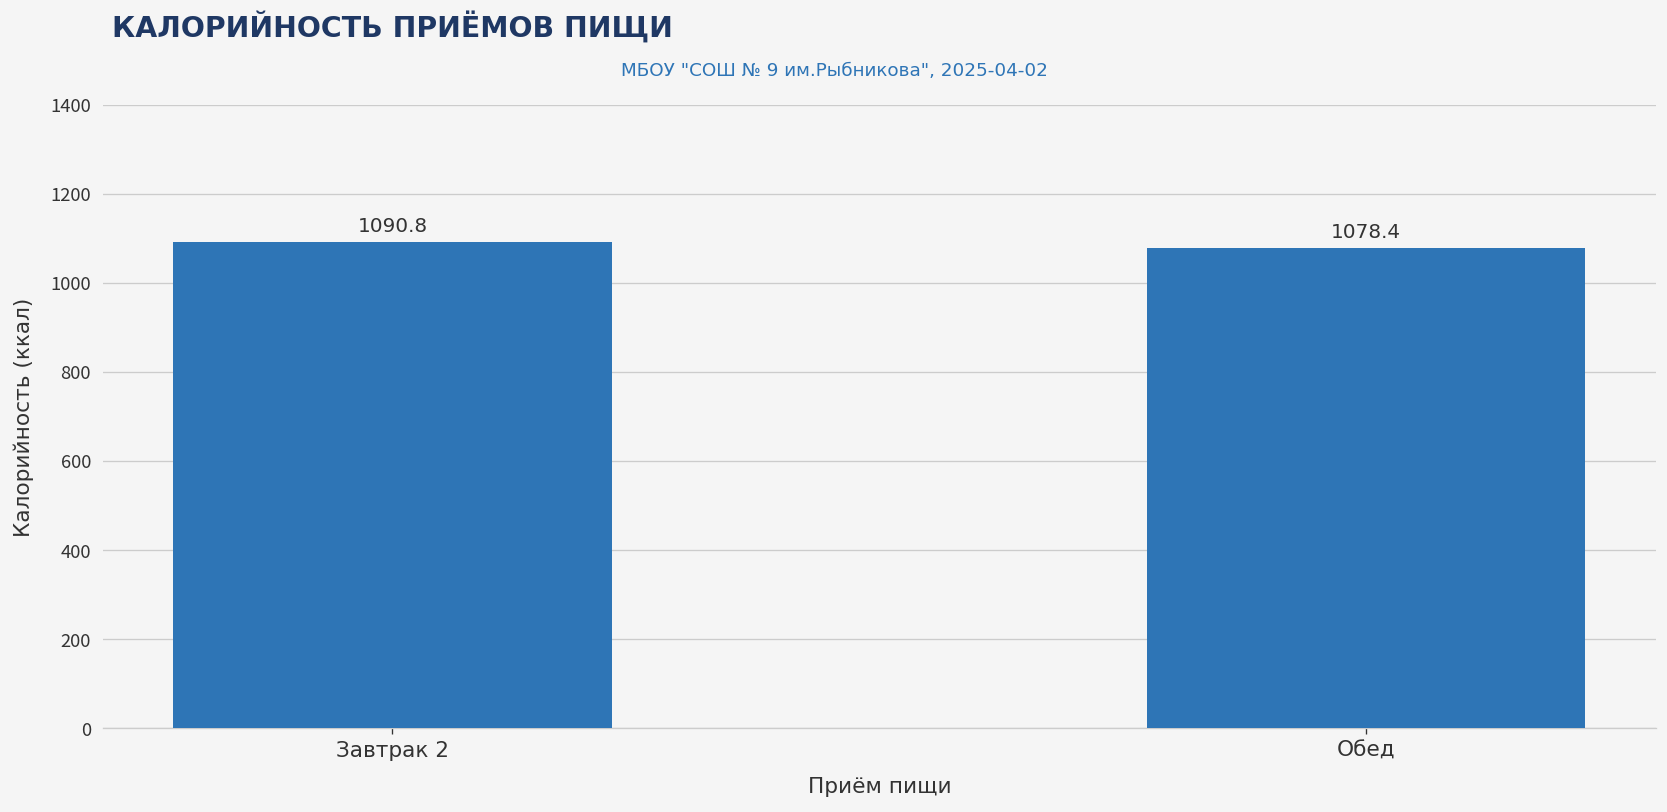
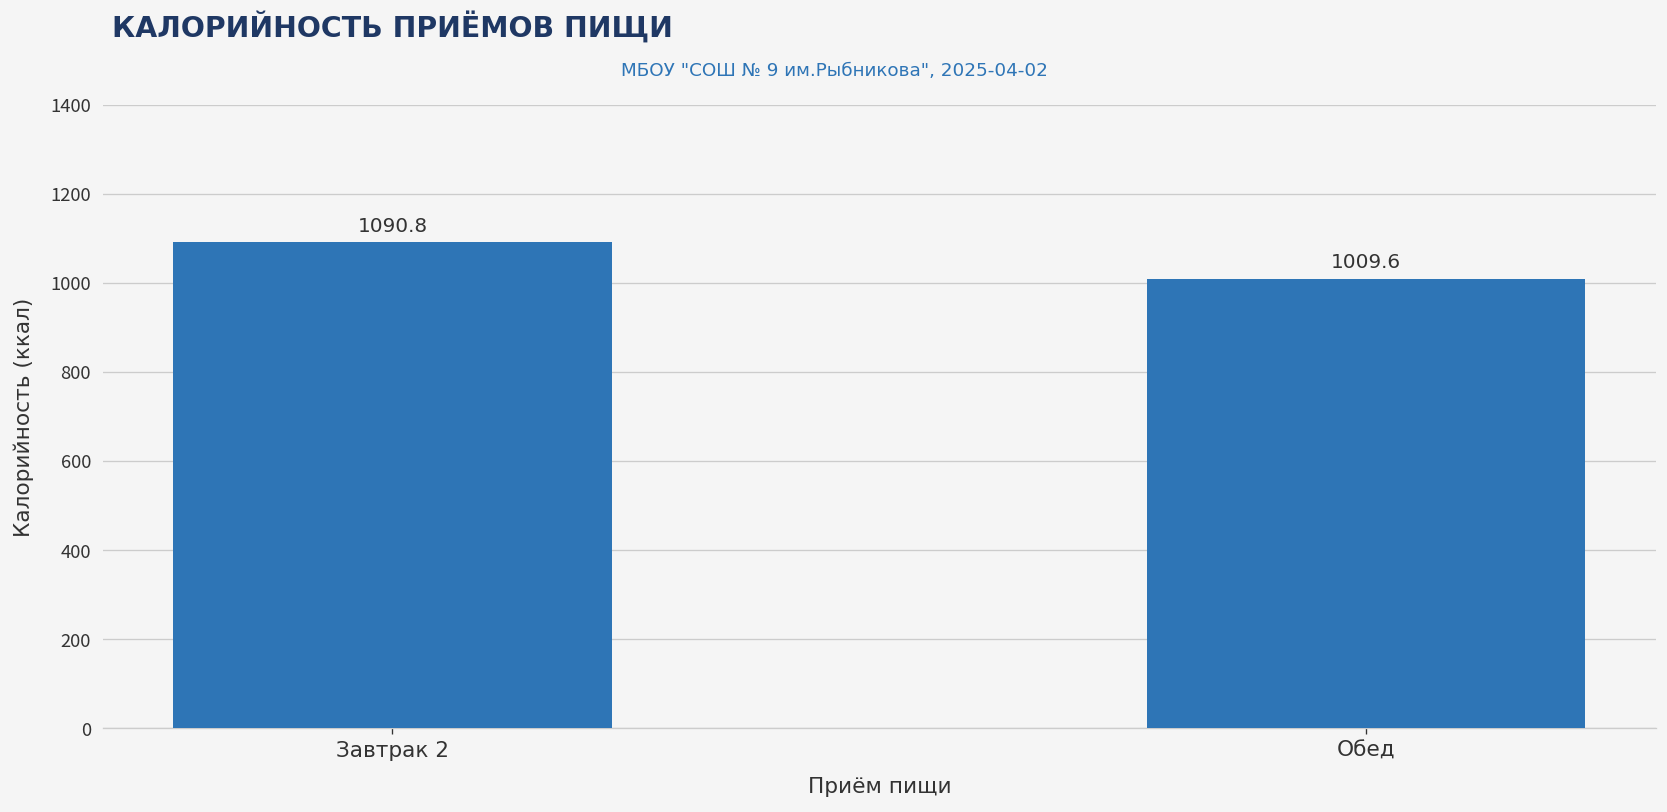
Обед: 1078.4 -> 1009.6
